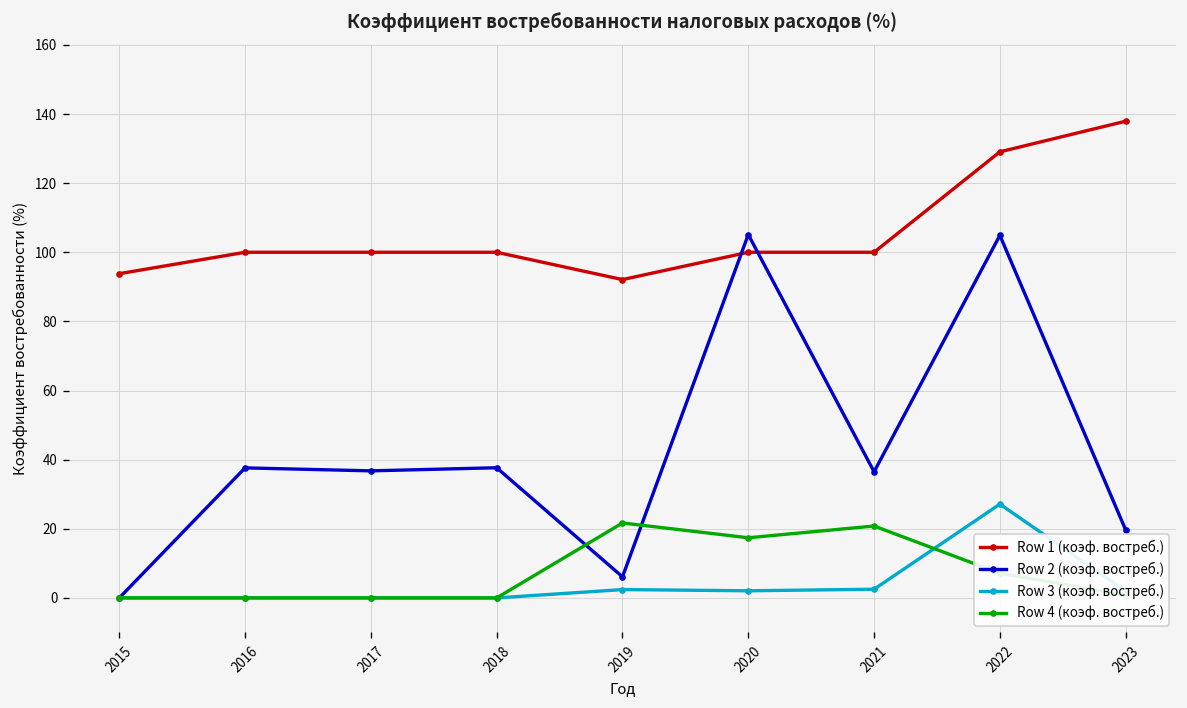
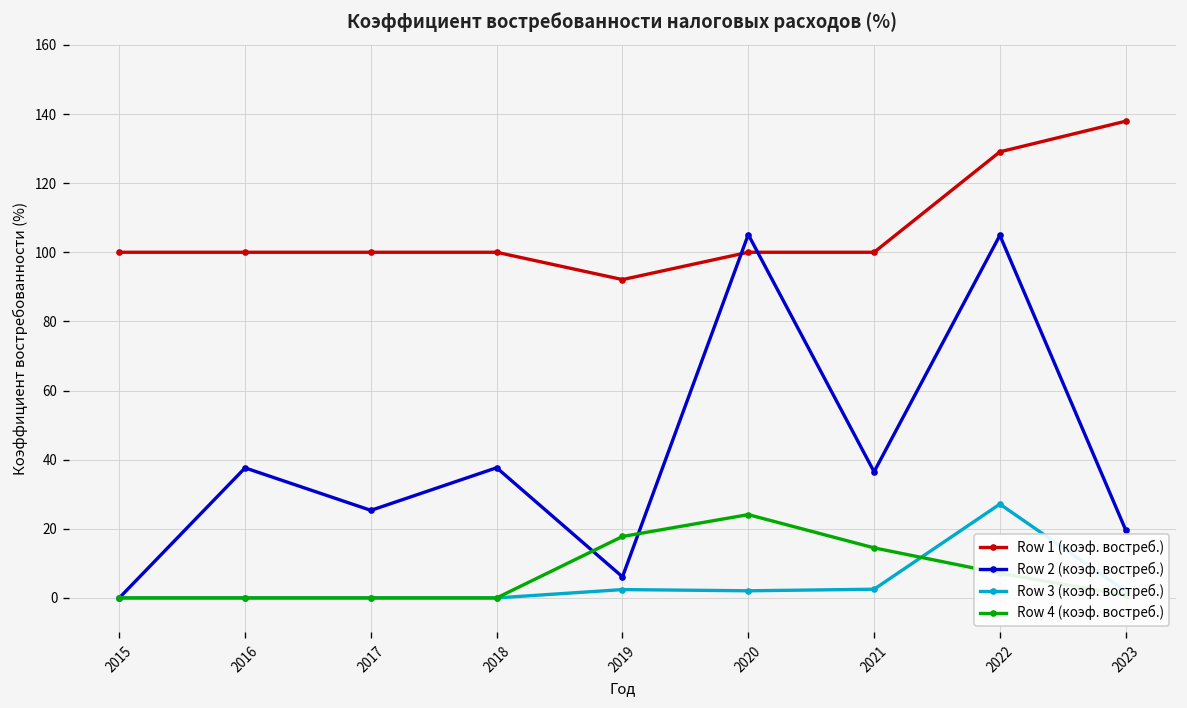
Row 1 (коэф. востреб.), 2015: 94 -> 100
Row 2 (коэф. востреб.), 2017: 37 -> 25
Row 4 (коэф. востреб.), 2019: 22 -> 18
Row 4 (коэф. востреб.), 2020: 17 -> 24
Row 4 (коэф. востреб.), 2021: 21 -> 14
